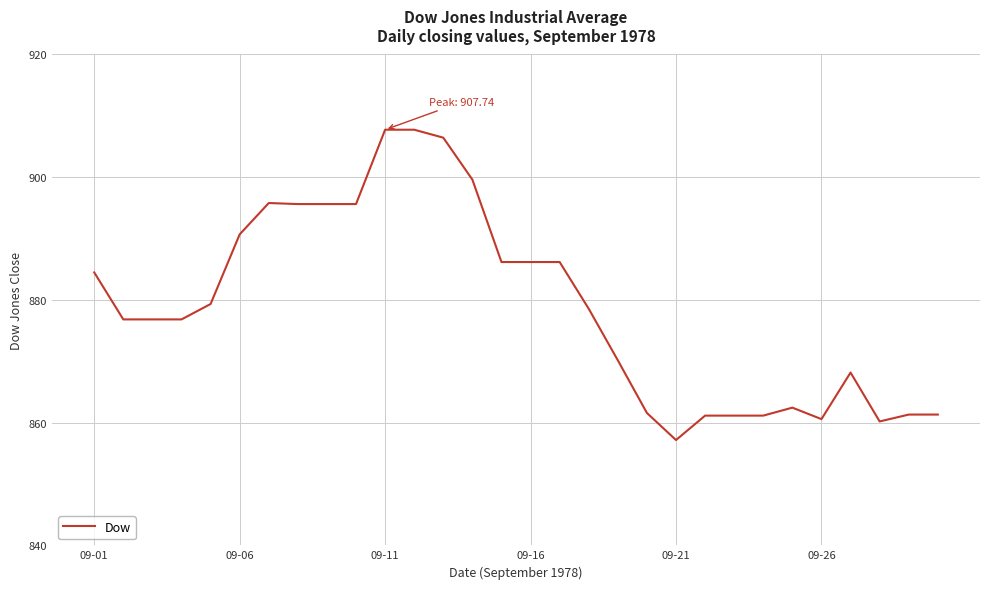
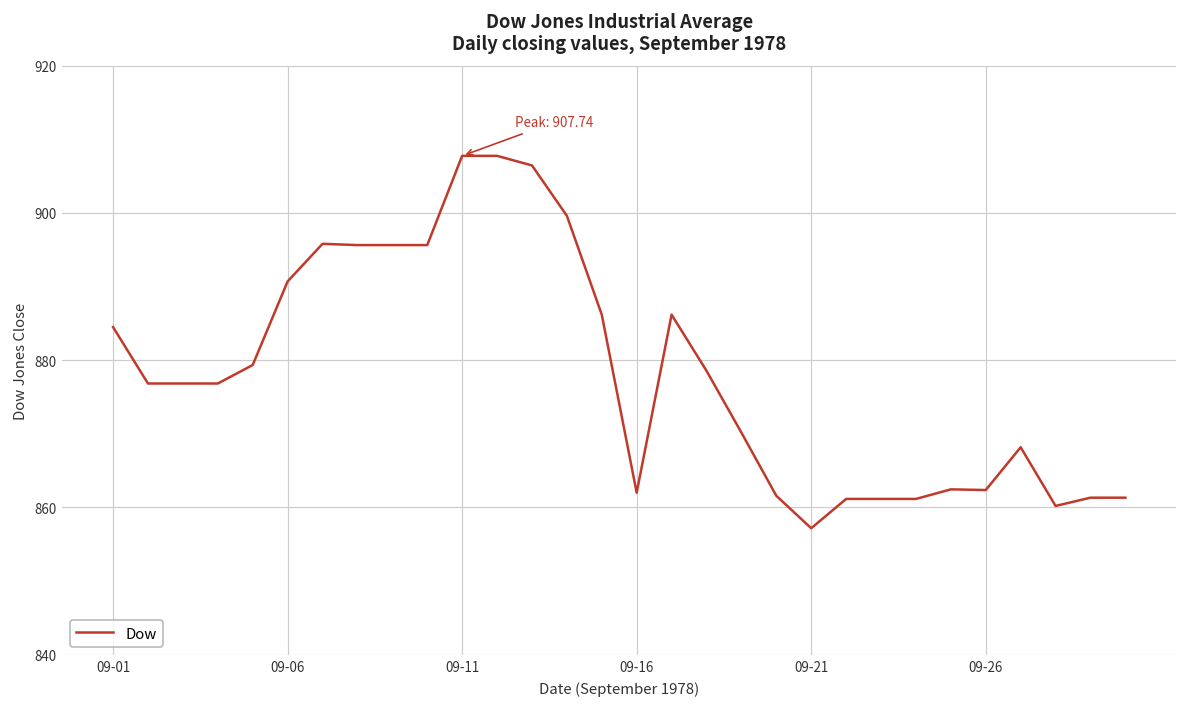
09-16: 886 -> 862
09-26: 861 -> 862
